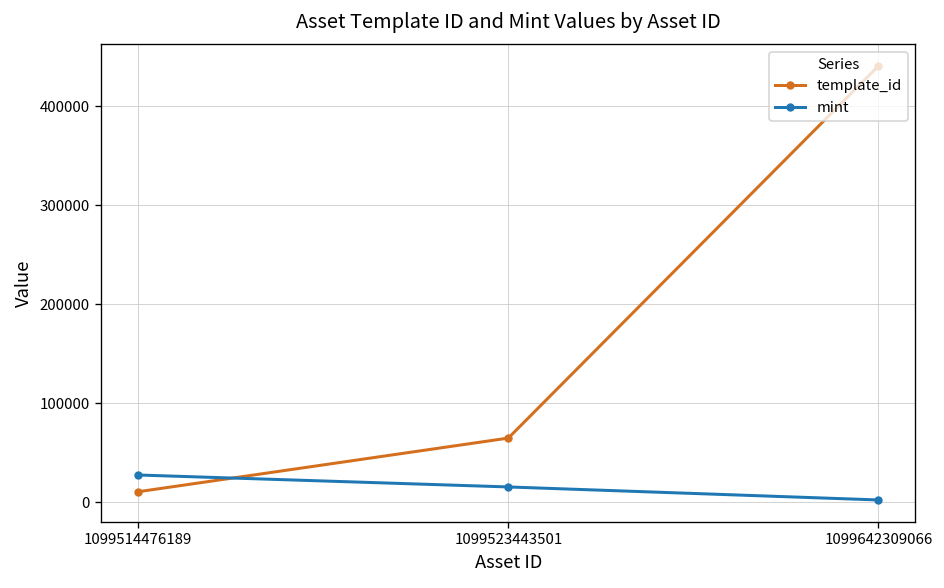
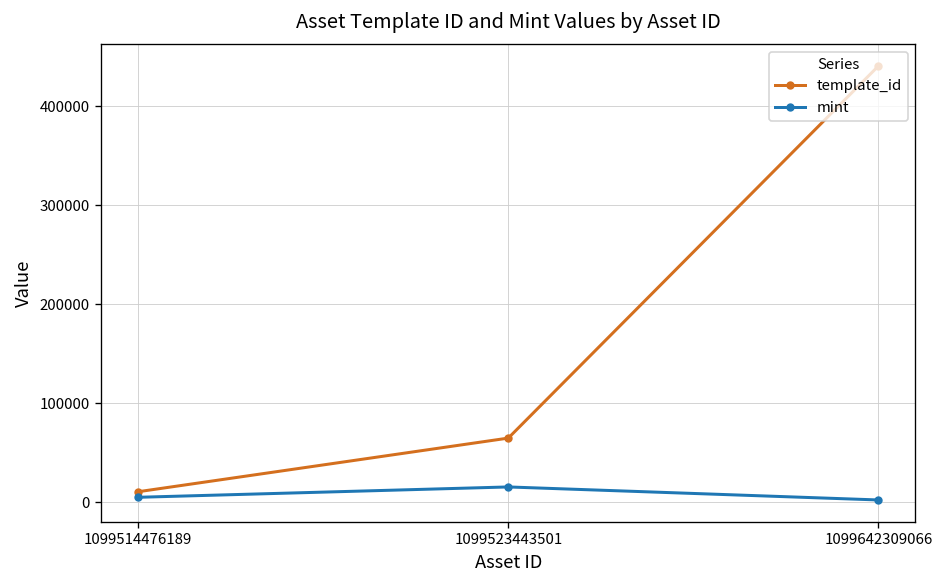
mint, 1099514476189: 30000 -> 0
